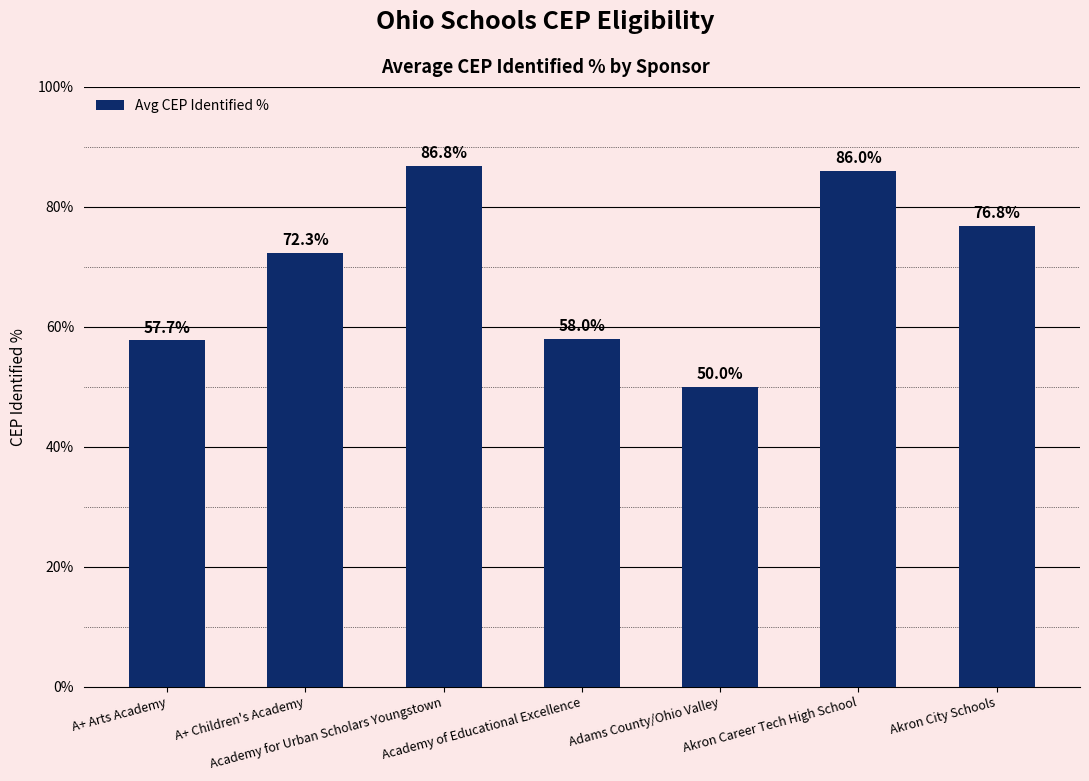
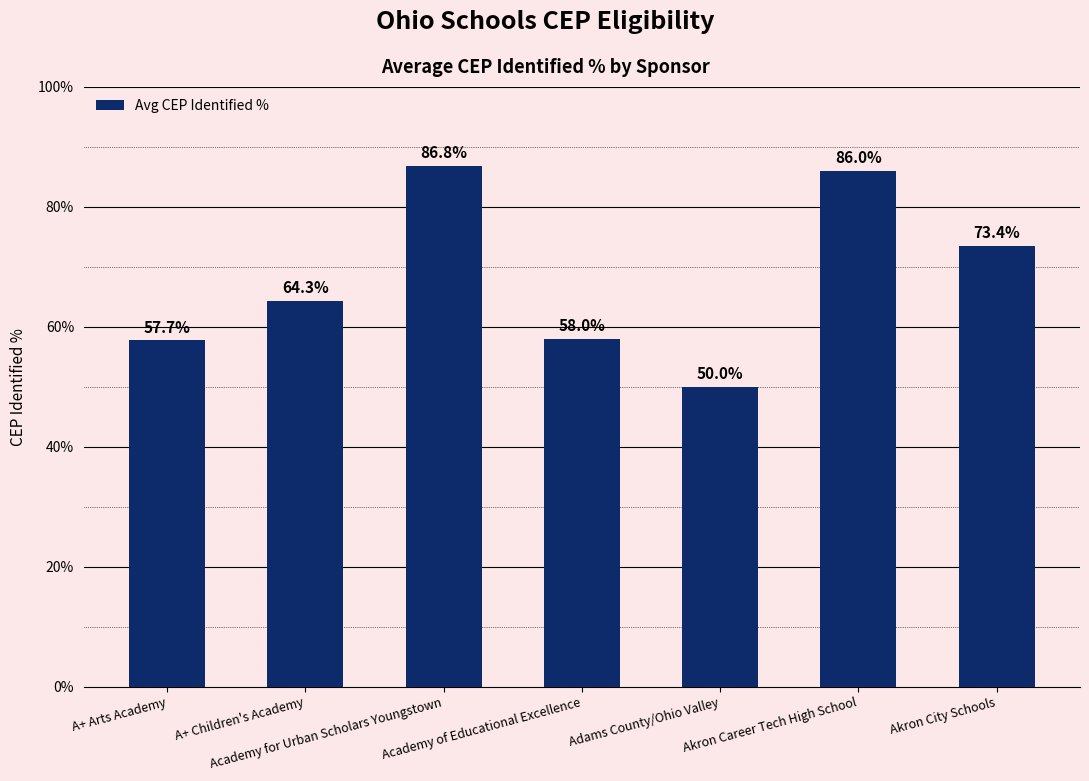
A+ Children's Academy: 72.3% -> 64.3%
Akron City Schools: 76.8% -> 73.4%
